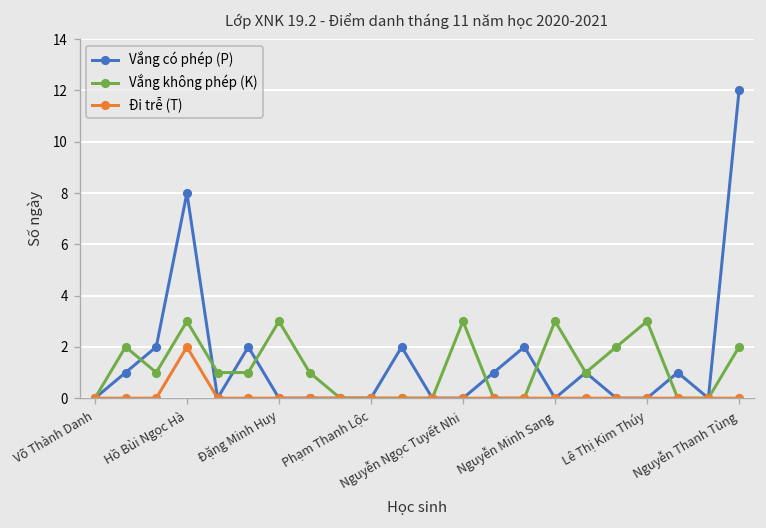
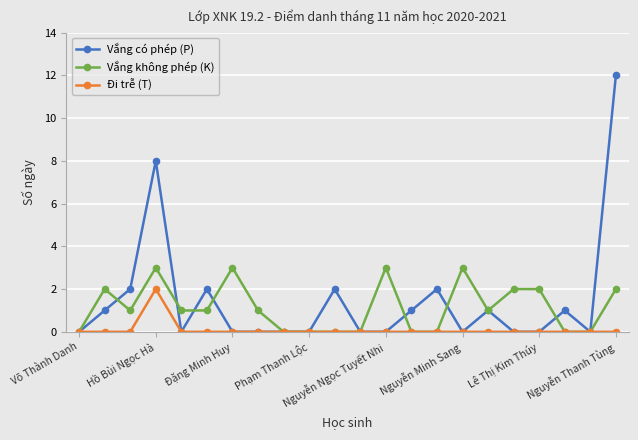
Vắng không phép (K), Lê Thị Kim Thúy: 3 -> 2
